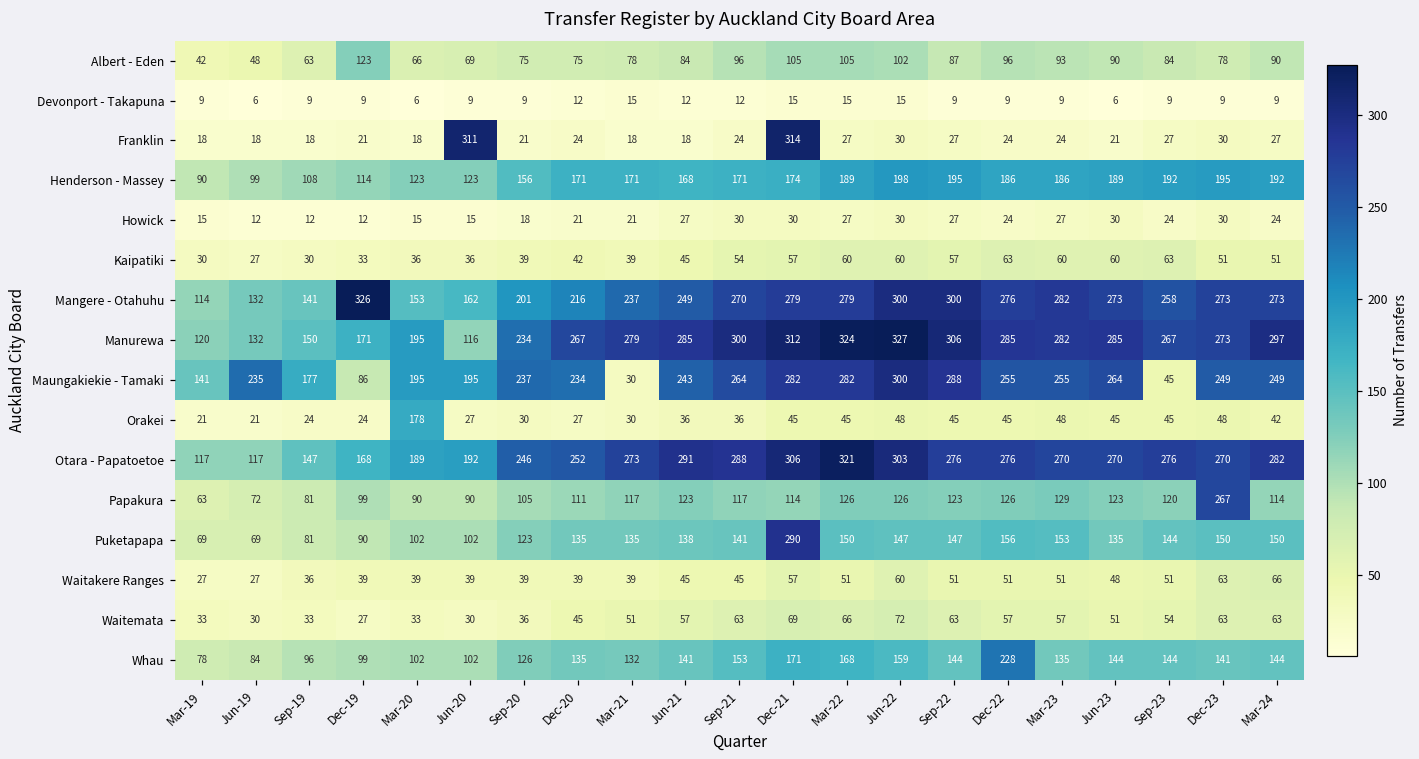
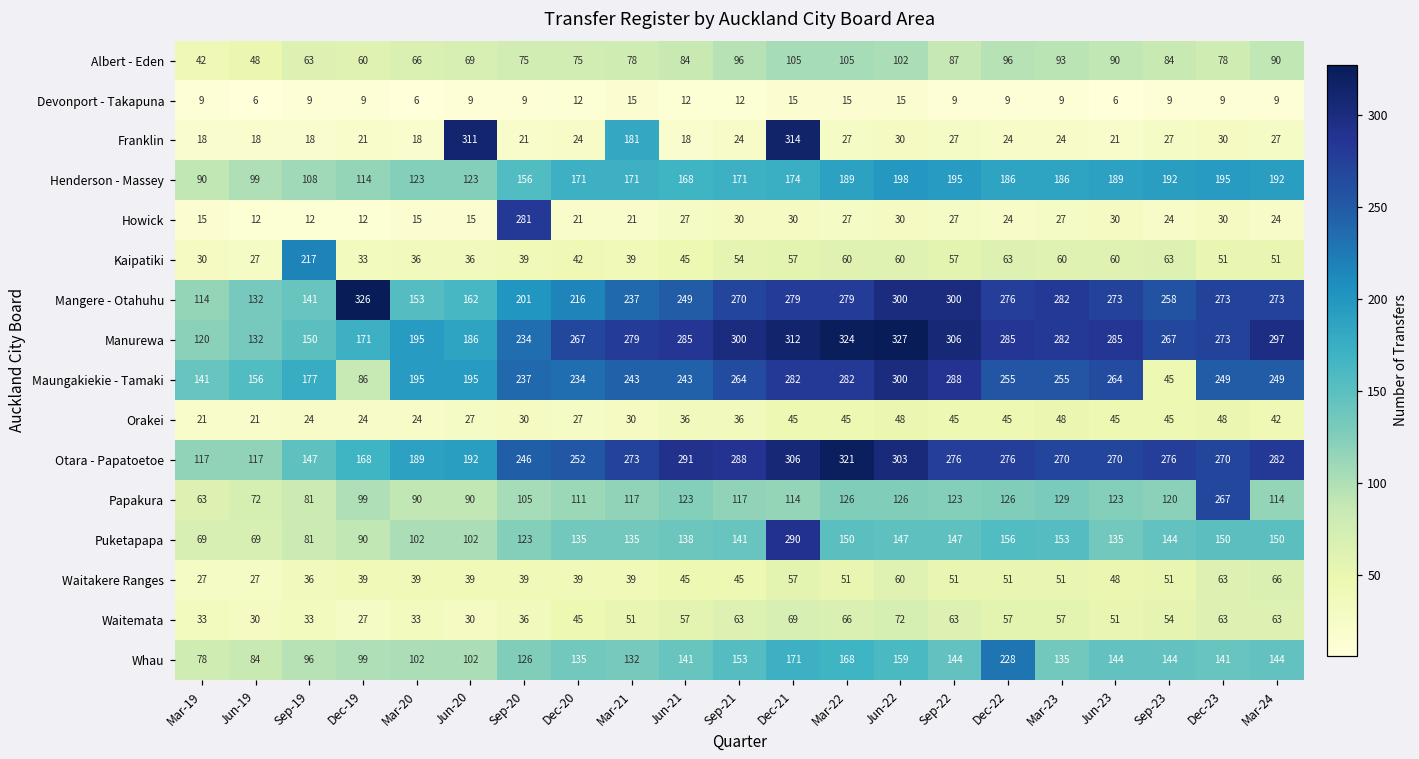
Albert - Eden, Dec-19: 123 -> 60
Franklin, Mar-21: 18 -> 181
Howick, Sep-20: 18 -> 281
Kaipatiki, Sep-19: 30 -> 217
Manurewa, Jun-20: 116 -> 186
Maungakiekie - Tamaki, Jun-19: 235 -> 156
Maungakiekie - Tamaki, Mar-21: 30 -> 243
Orakei, Mar-20: 178 -> 24
